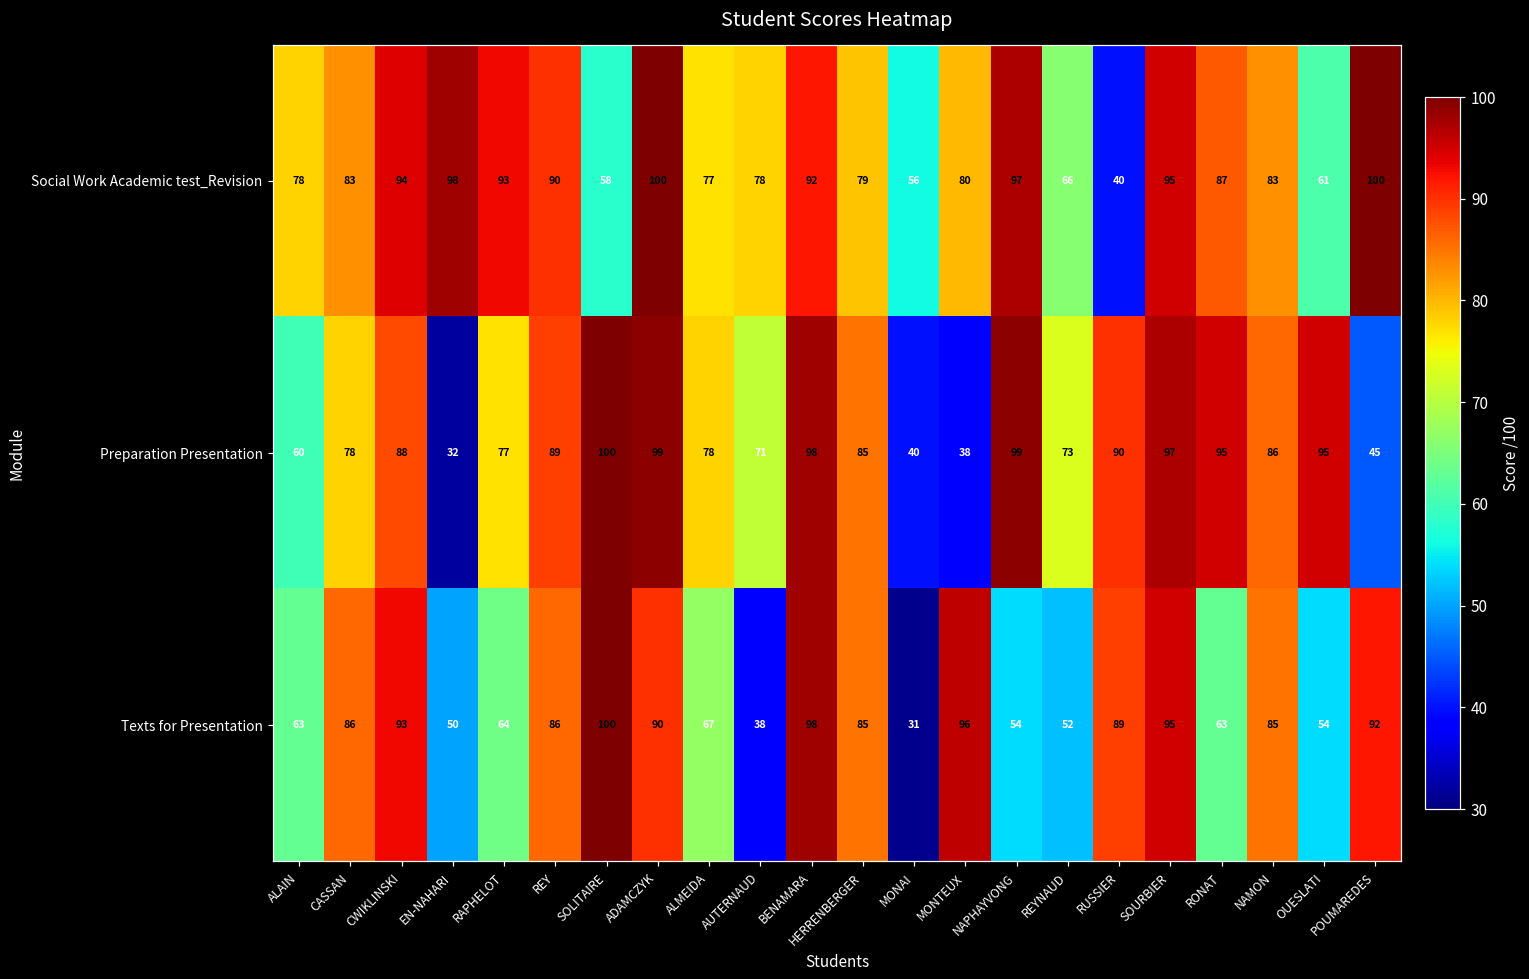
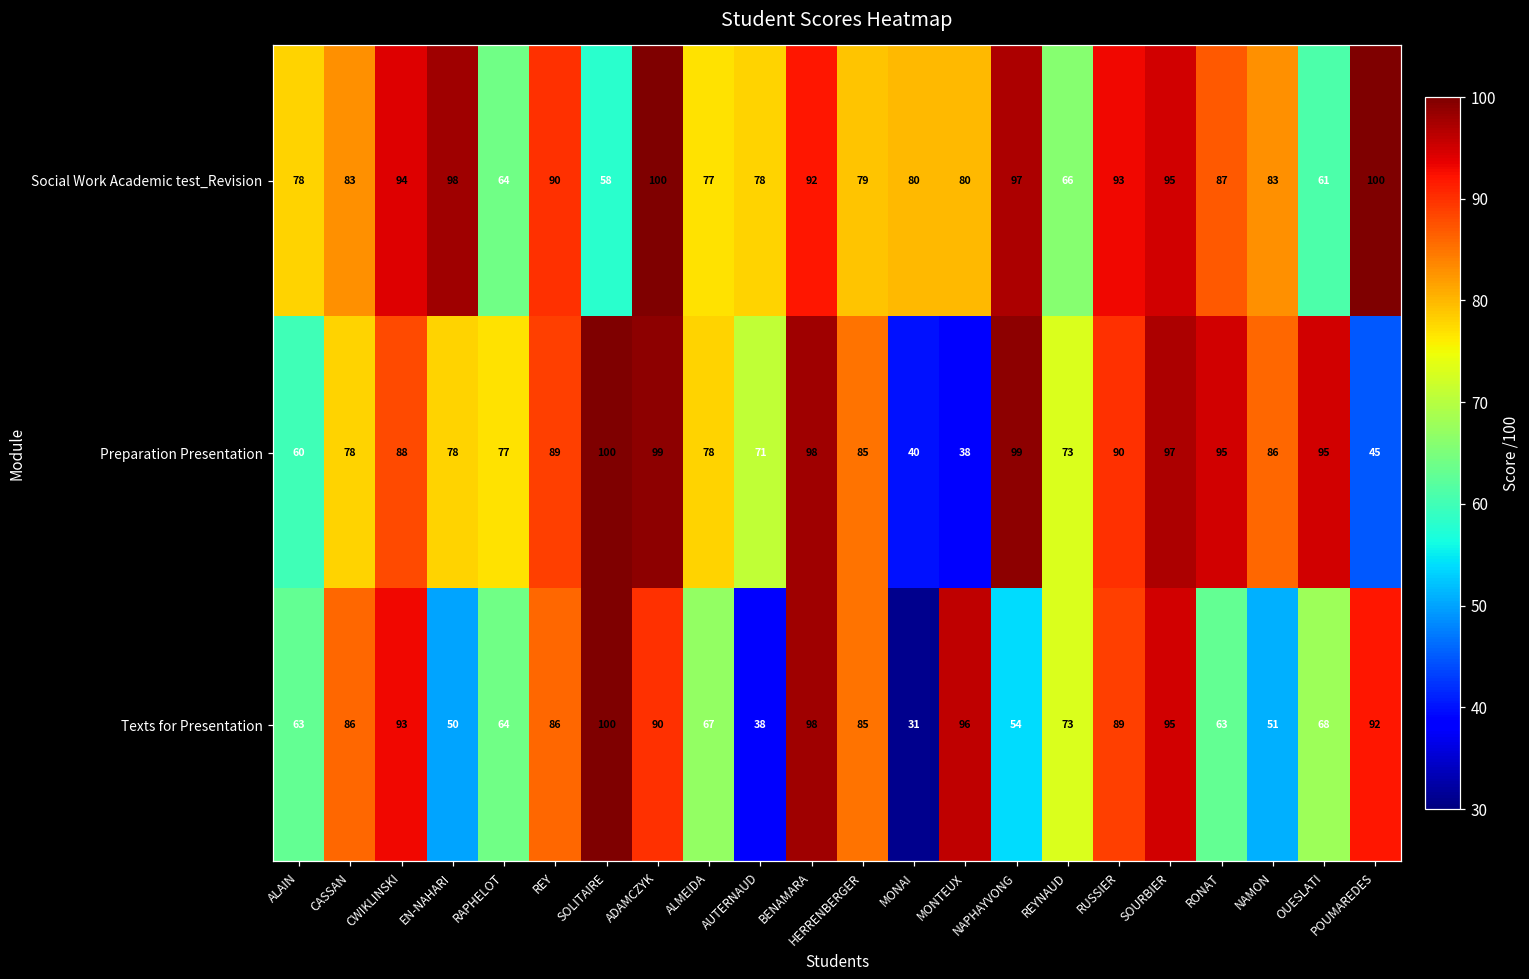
Social Work Academic test_Revision, RAPHELOT: 93 -> 64
Social Work Academic test_Revision, MONAI: 56 -> 80
Social Work Academic test_Revision, RUSSIER: 40 -> 93
Preparation Presentation, EN-NAHARI: 32 -> 78
Texts for Presentation, REYNAUD: 52 -> 73
Texts for Presentation, NAMON: 85 -> 51
Texts for Presentation, OUESLATI: 54 -> 68
